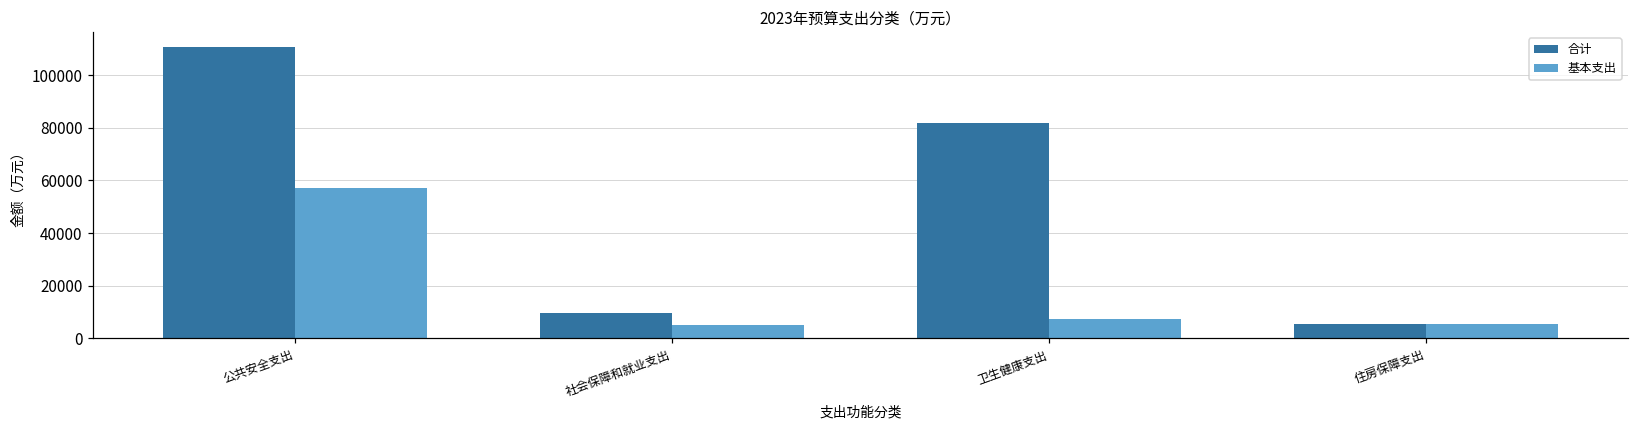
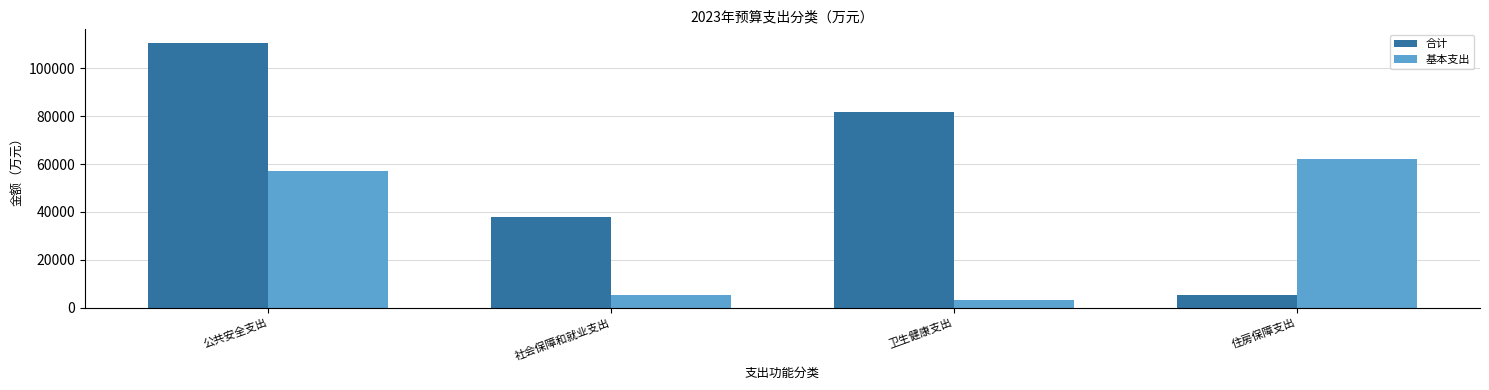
合计, 社会保障和就业支出: 10000 -> 38000
基本支出, 卫生健康支出: 7000 -> 3000
基本支出, 住房保障支出: 5000 -> 62000
